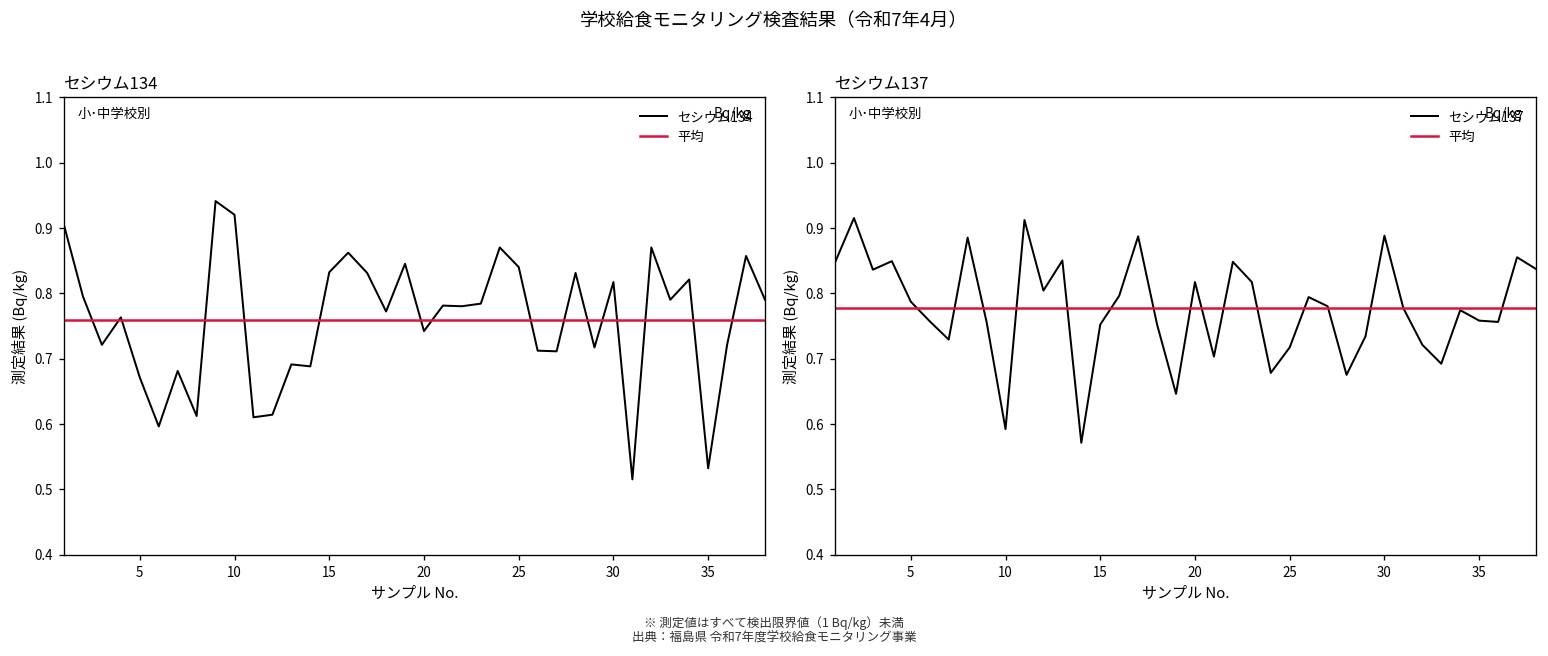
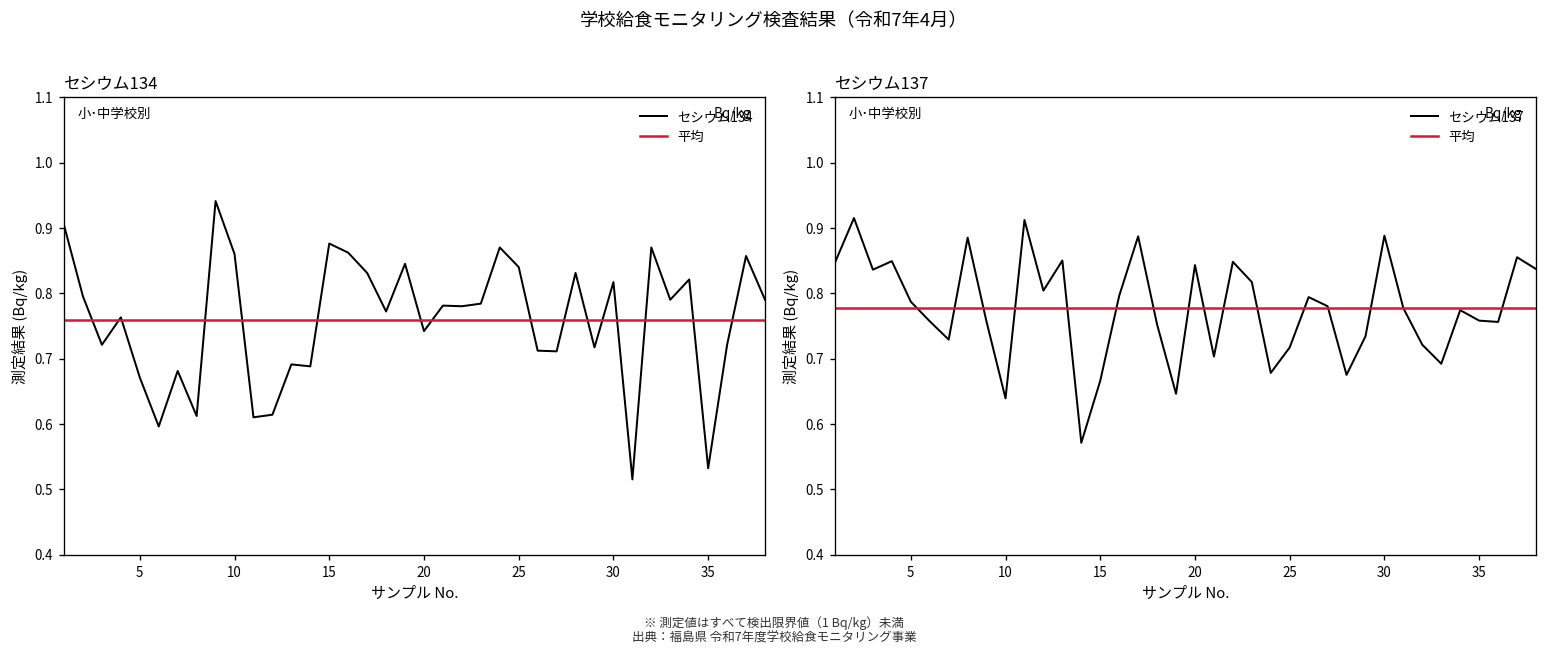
セシウム134, 10: 0.92 -> 0.86
セシウム134, 15: 0.83 -> 0.88
セシウム137, 10: 0.59 -> 0.64
セシウム137, 15: 0.75 -> 0.67
セシウム137, 20: 0.82 -> 0.84
